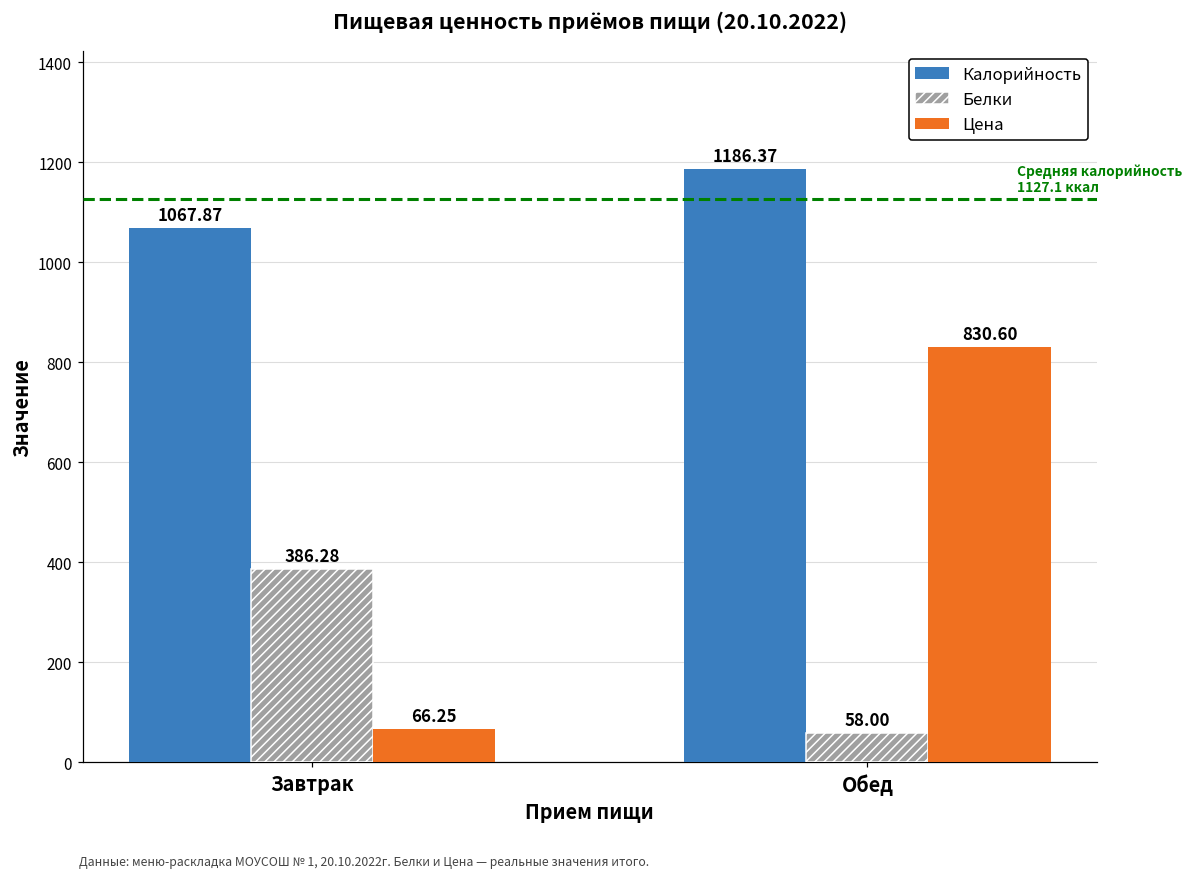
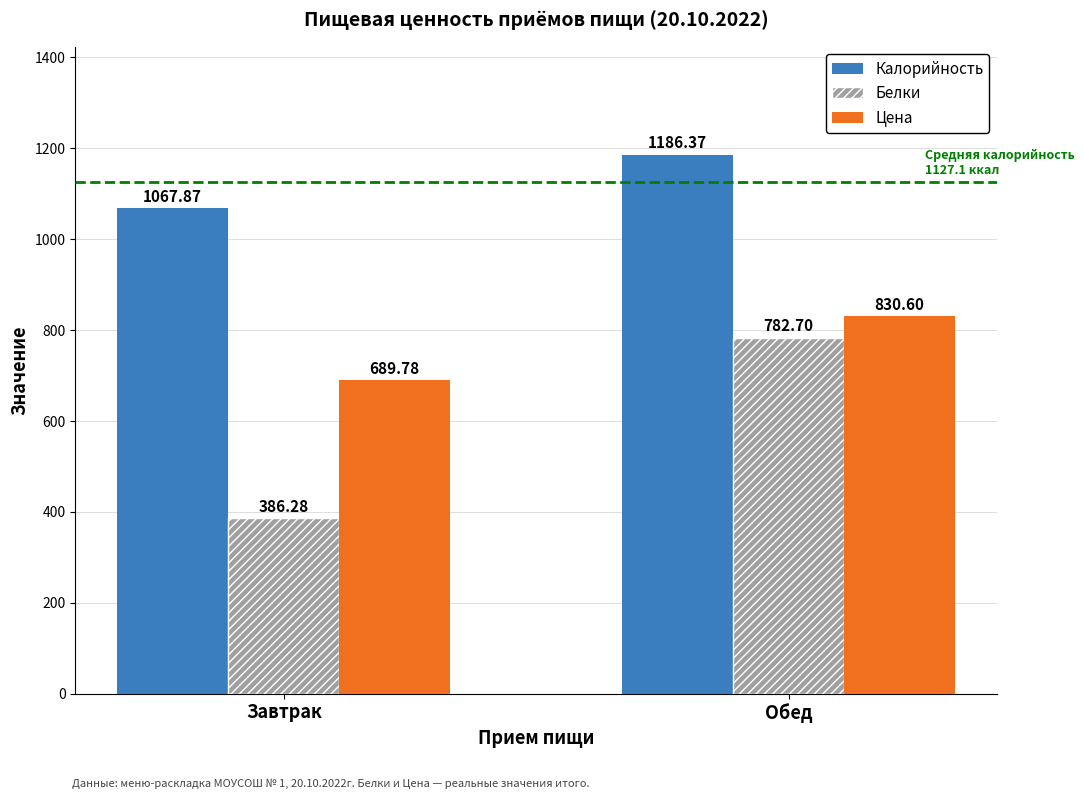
Цена, Завтрак: 66.25 -> 689.78
Белки, Обед: 58.00 -> 782.70
